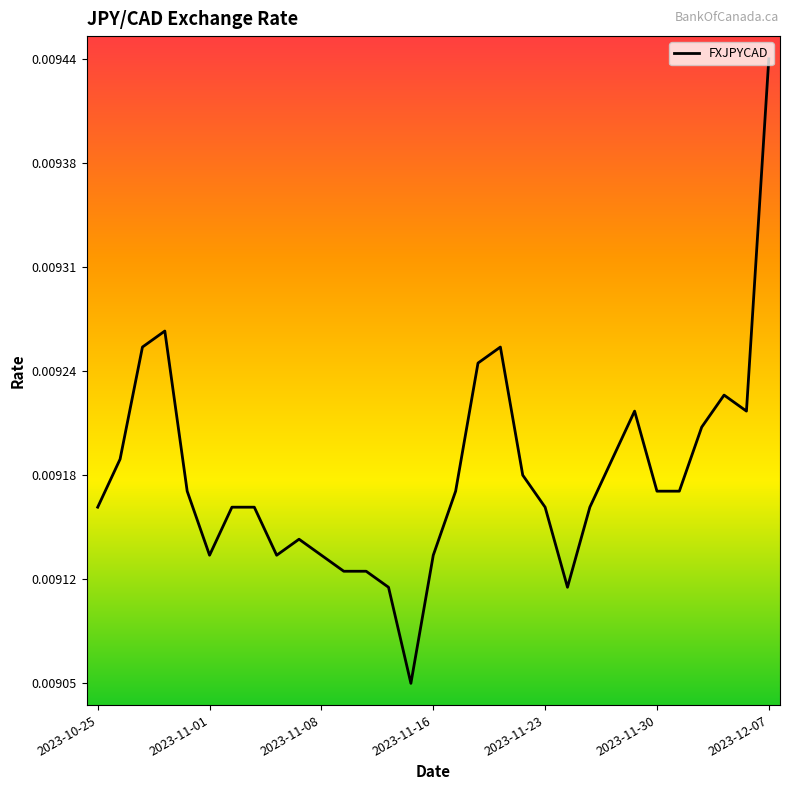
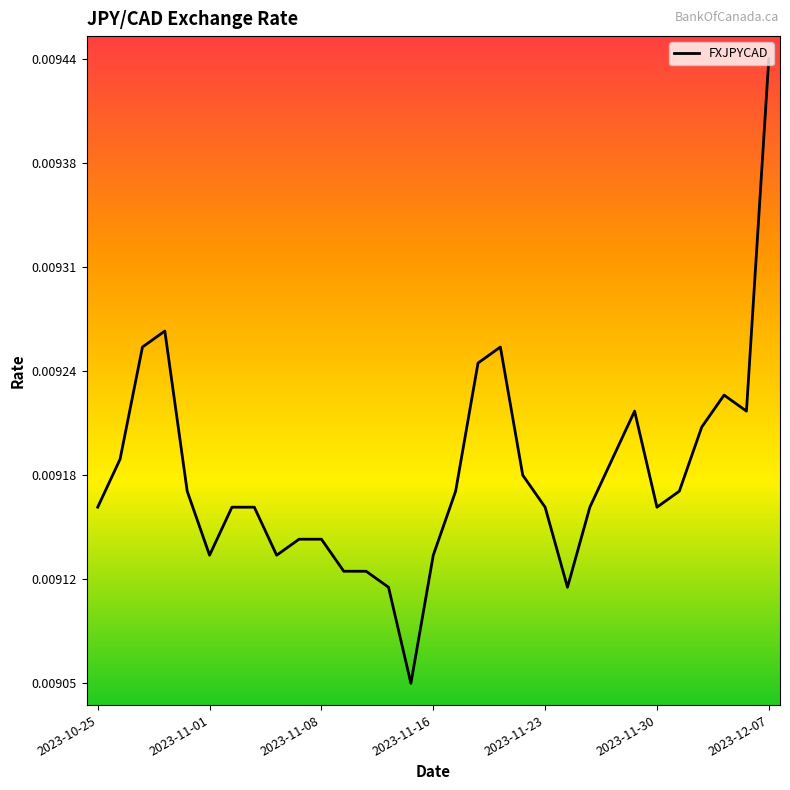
2023-11-08: 0.00913 -> 0.00914
2023-11-30: 0.00917 -> 0.00916
